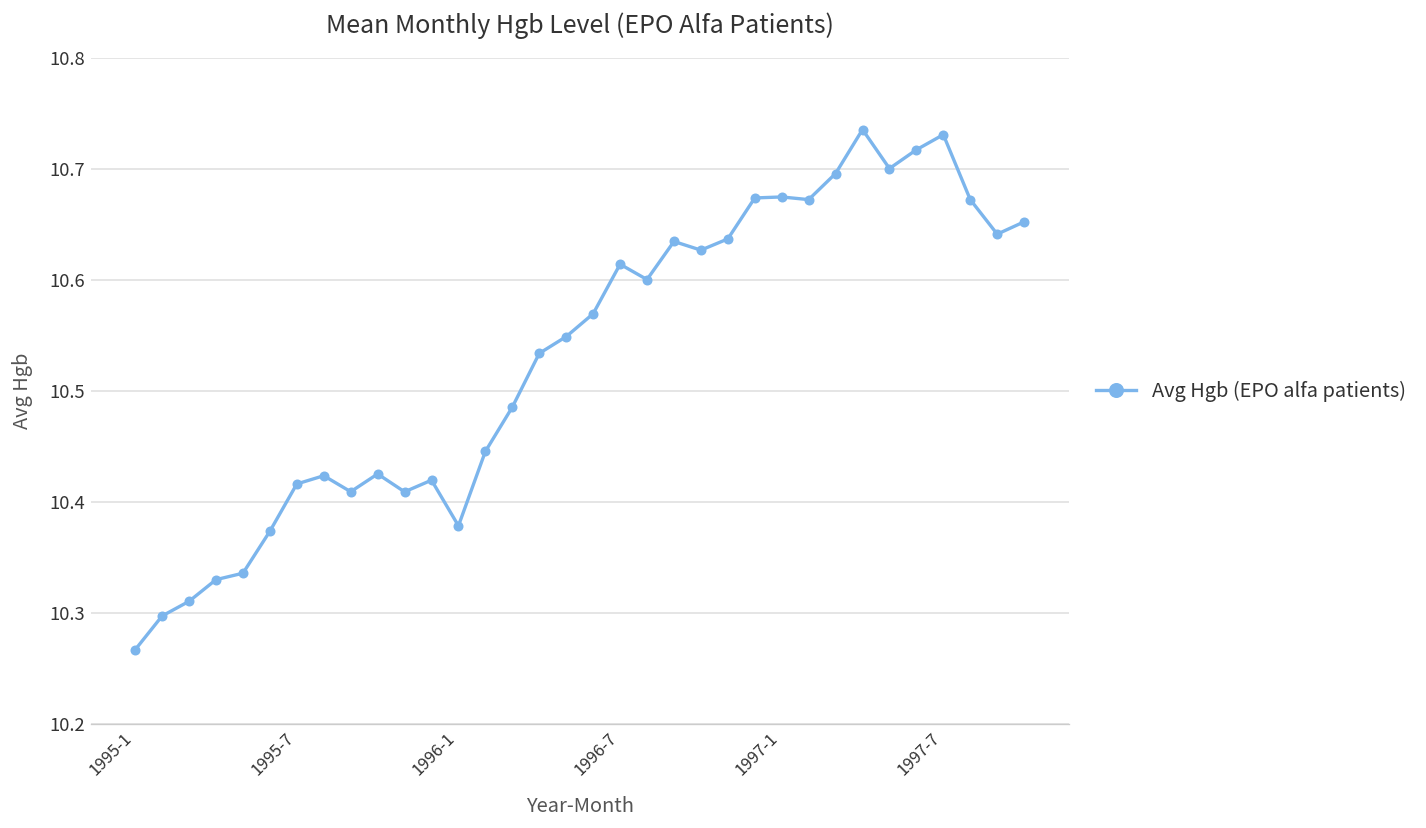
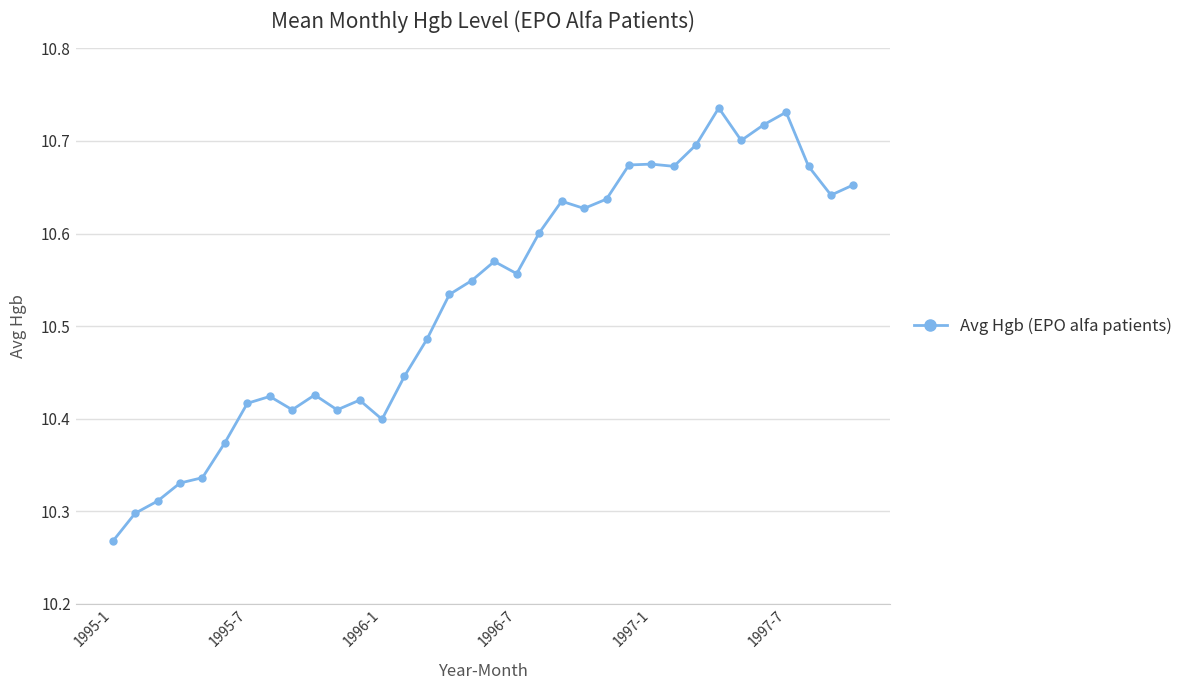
1996-1: 10.38 -> 10.40
1996-7: 10.61 -> 10.56
